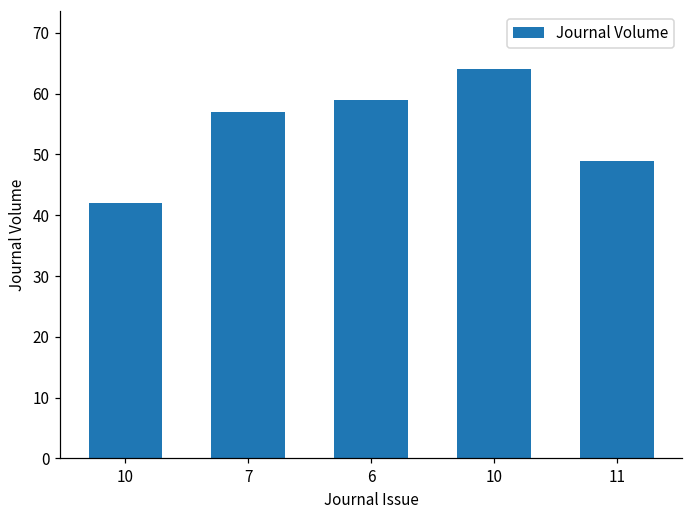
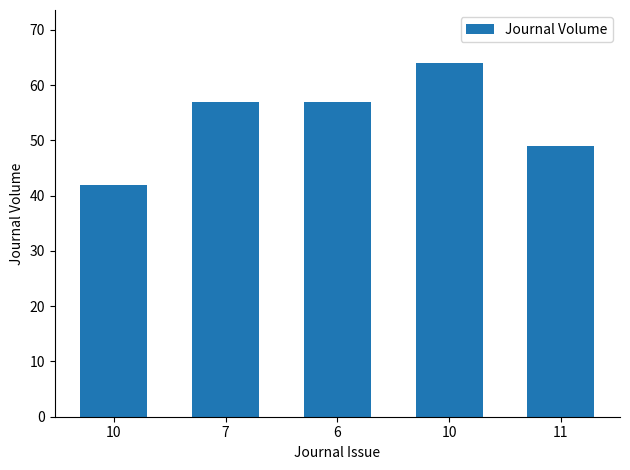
6: 59 -> 57
